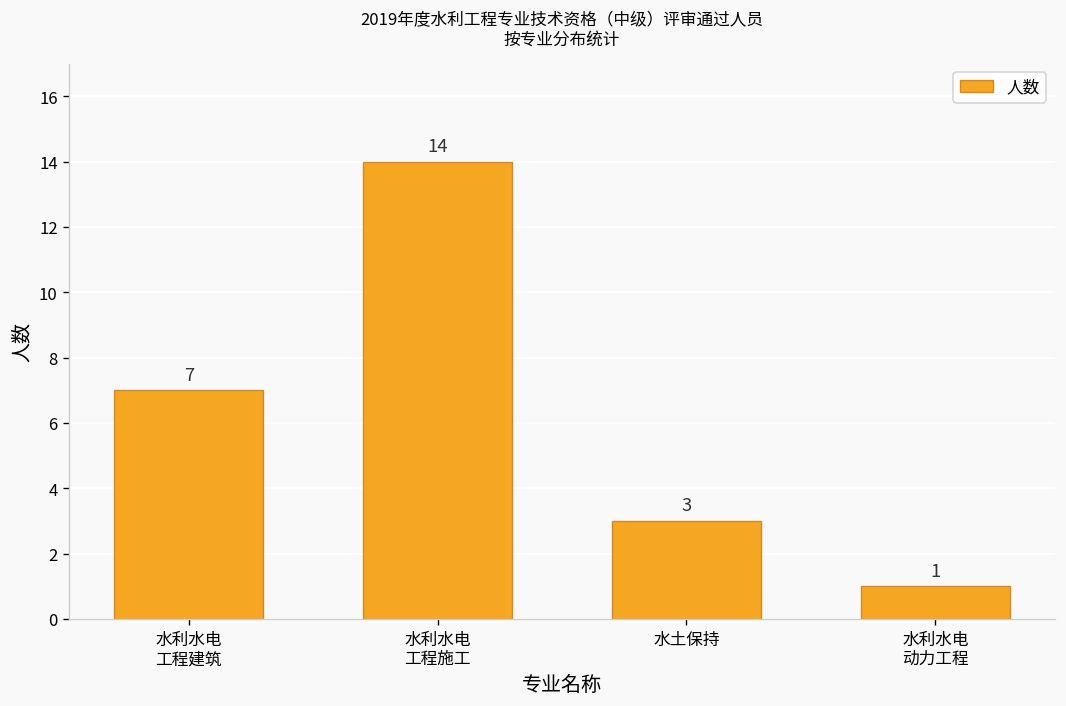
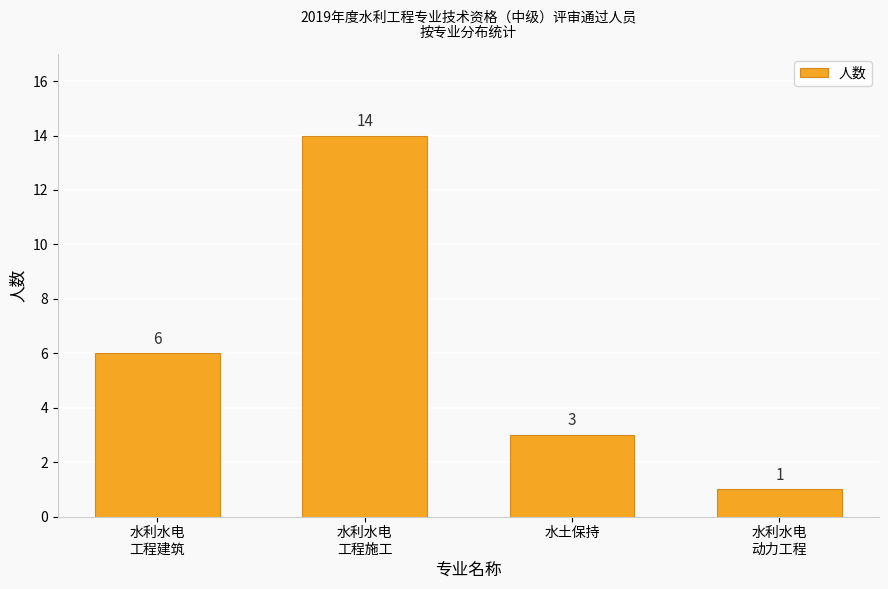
水利水电 工程建筑: 7 -> 6
